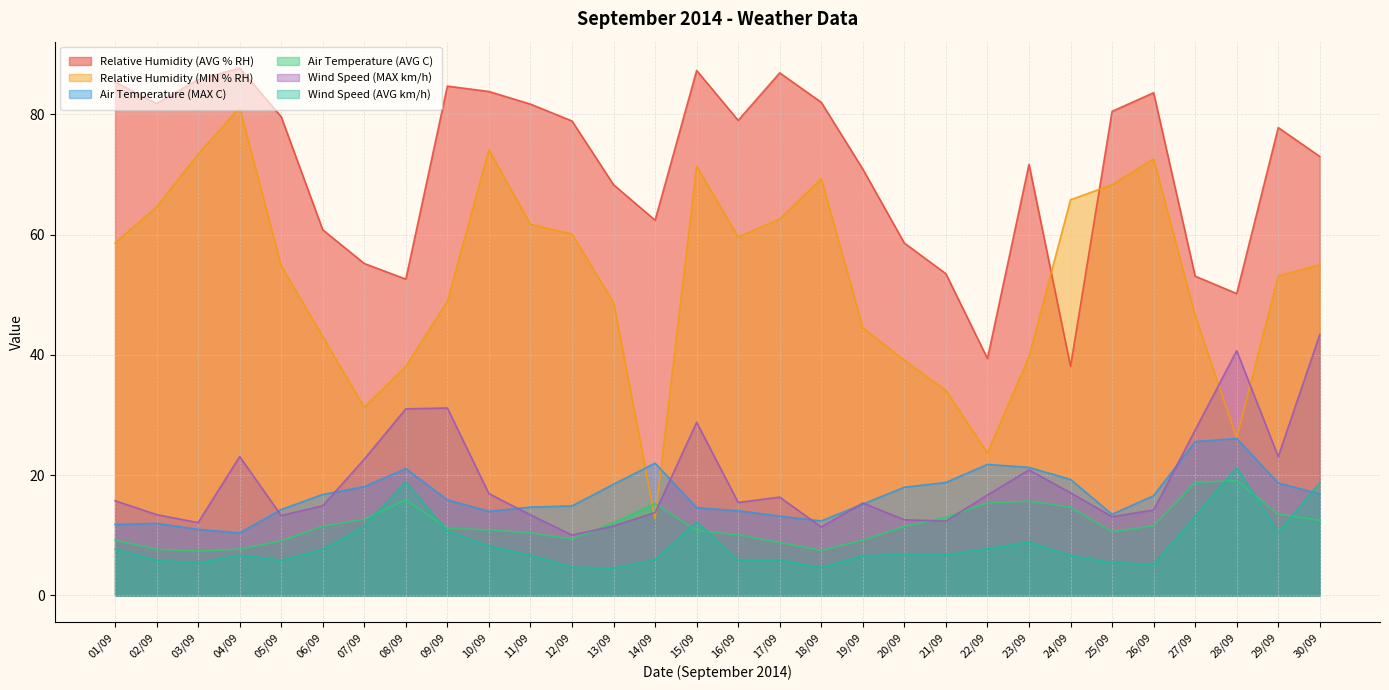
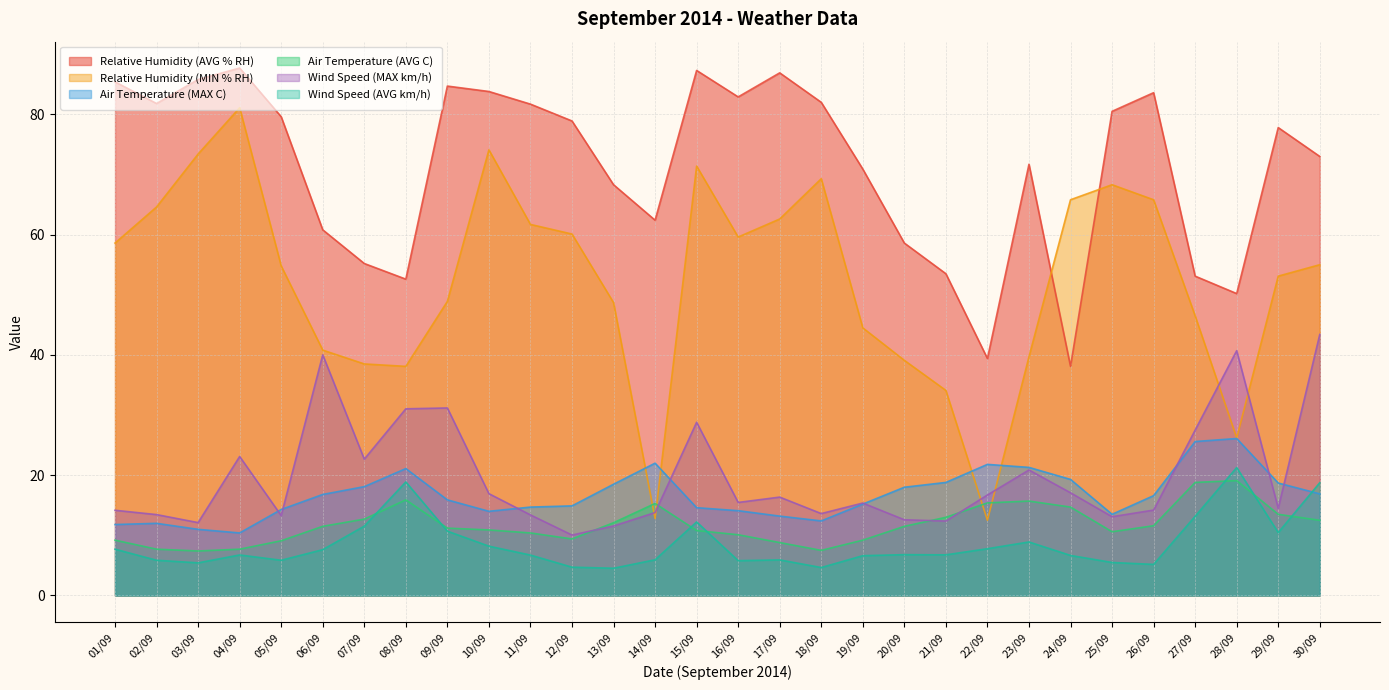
Wind Speed (MAX km/h), 01/09: 16 -> 14
Relative Humidity (MIN % RH), 06/09: 43 -> 41
Wind Speed (MAX km/h), 06/09: 15 -> 40
Relative Humidity (MIN % RH), 07/09: 31 -> 39
Relative Humidity (AVG % RH), 16/09: 79 -> 83
Wind Speed (MAX km/h), 18/09: 11 -> 14
Relative Humidity (MIN % RH), 22/09: 24 -> 13
Relative Humidity (MIN % RH), 26/09: 73 -> 66
Wind Speed (MAX km/h), 29/09: 23 -> 15
